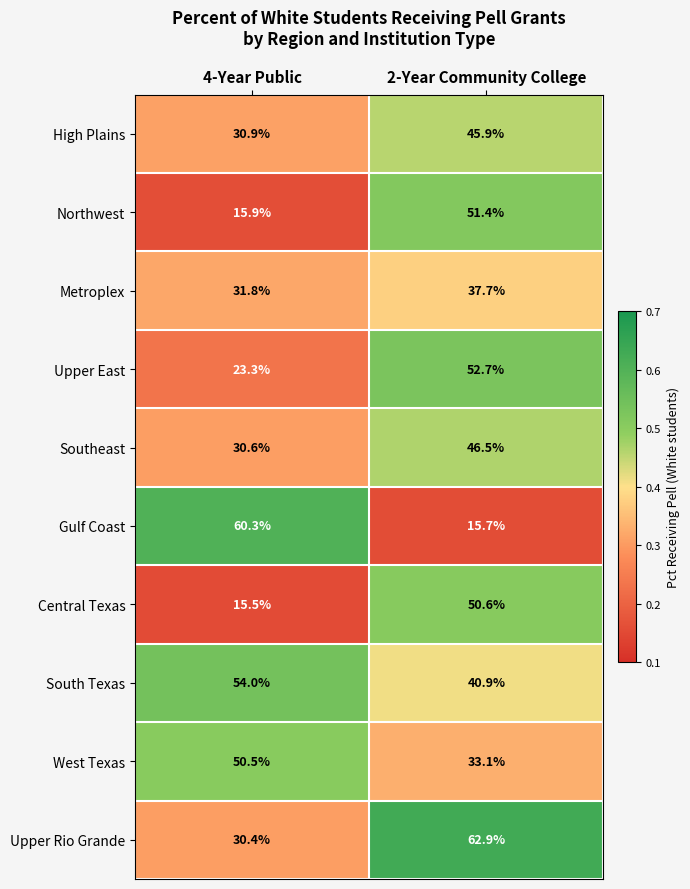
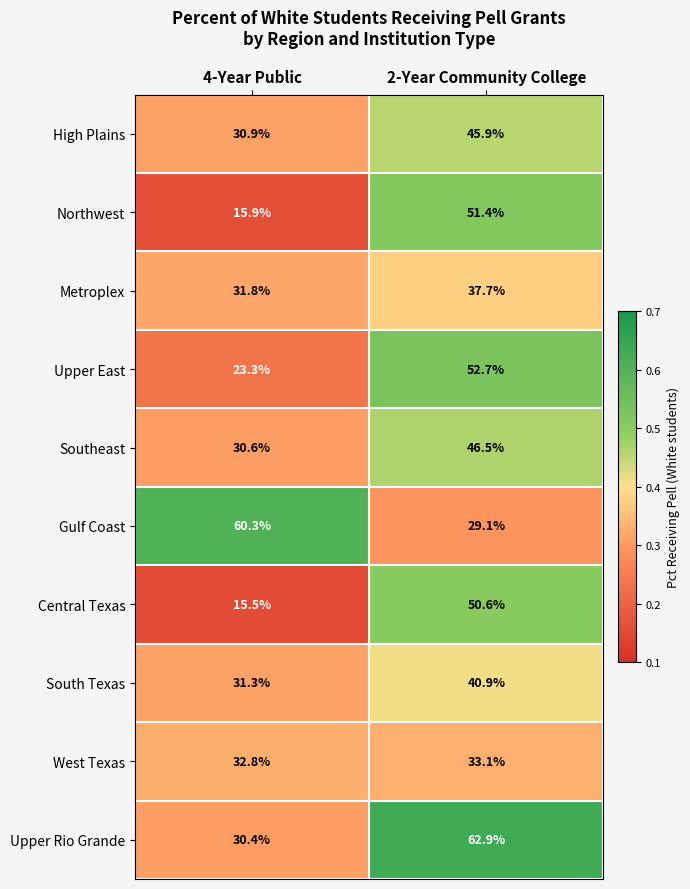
Gulf Coast, 2-Year Community College: 15.7% -> 29.1%
South Texas, 4-Year Public: 54.0% -> 31.3%
West Texas, 4-Year Public: 50.5% -> 32.8%
